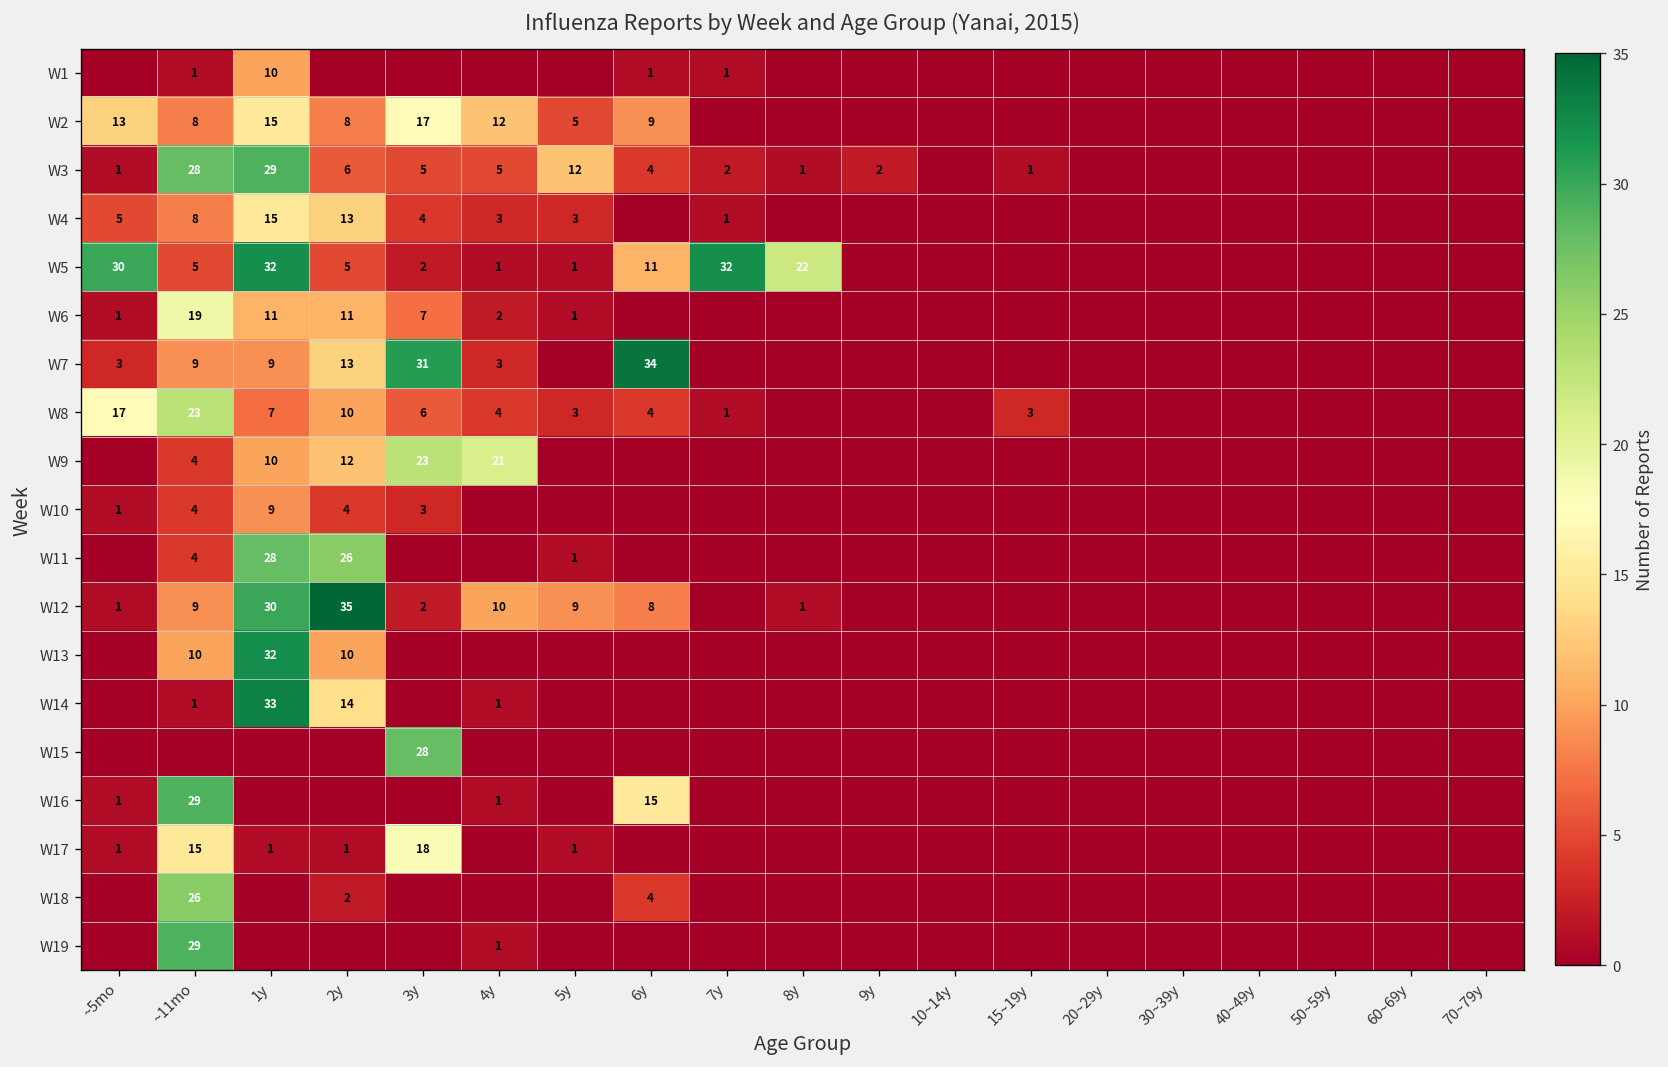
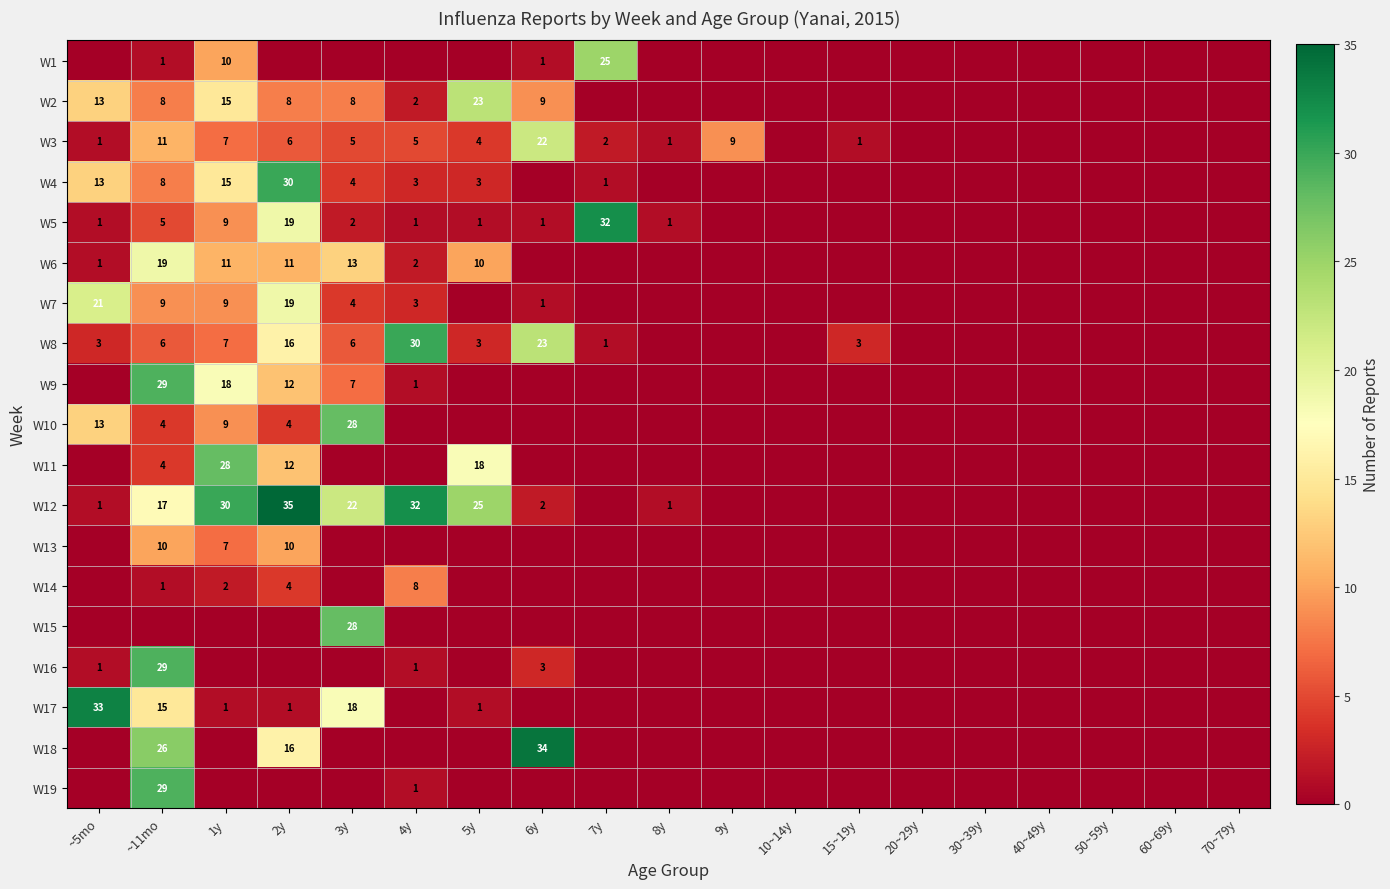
W1, 7y: 1 -> 25
W2, 3y: 17 -> 8
W2, 4y: 12 -> 2
W2, 5y: 5 -> 23
W3, ~11mo: 28 -> 11
W3, 1y: 29 -> 7
W3, 5y: 12 -> 4
W3, 6y: 4 -> 22
W3, 9y: 2 -> 9
W4, ~5mo: 5 -> 13
W4, 2y: 13 -> 30
W5, ~5mo: 30 -> 1
W5, 1y: 32 -> 9
W5, 2y: 5 -> 19
W5, 6y: 11 -> 1
W5, 8y: 22 -> 1
W6, 3y: 7 -> 13
W6, 5y: 1 -> 10
W7, ~5mo: 3 -> 21
W7, 2y: 13 -> 19
W7, 3y: 31 -> 4
W7, 6y: 34 -> 1
W8, ~5mo: 17 -> 3
W8, ~11mo: 23 -> 6
W8, 2y: 10 -> 16
W8, 4y: 4 -> 30
W8, 6y: 4 -> 23
W9, ~11mo: 4 -> 29
W9, 1y: 10 -> 18
W9, 3y: 23 -> 7
W9, 4y: 21 -> 1
W10, ~5mo: 1 -> 13
W10, 3y: 3 -> 28
W11, 2y: 26 -> 12
W11, 5y: 1 -> 18
W12, ~11mo: 9 -> 17
W12, 3y: 2 -> 22
W12, 4y: 10 -> 32
W12, 5y: 9 -> 25
W12, 6y: 8 -> 2
W13, 1y: 32 -> 7
W14, 1y: 33 -> 2
W14, 2y: 14 -> 4
W14, 4y: 1 -> 8
W16, 6y: 15 -> 3
W17, ~5mo: 1 -> 33
W18, 2y: 2 -> 16
W18, 6y: 4 -> 34
